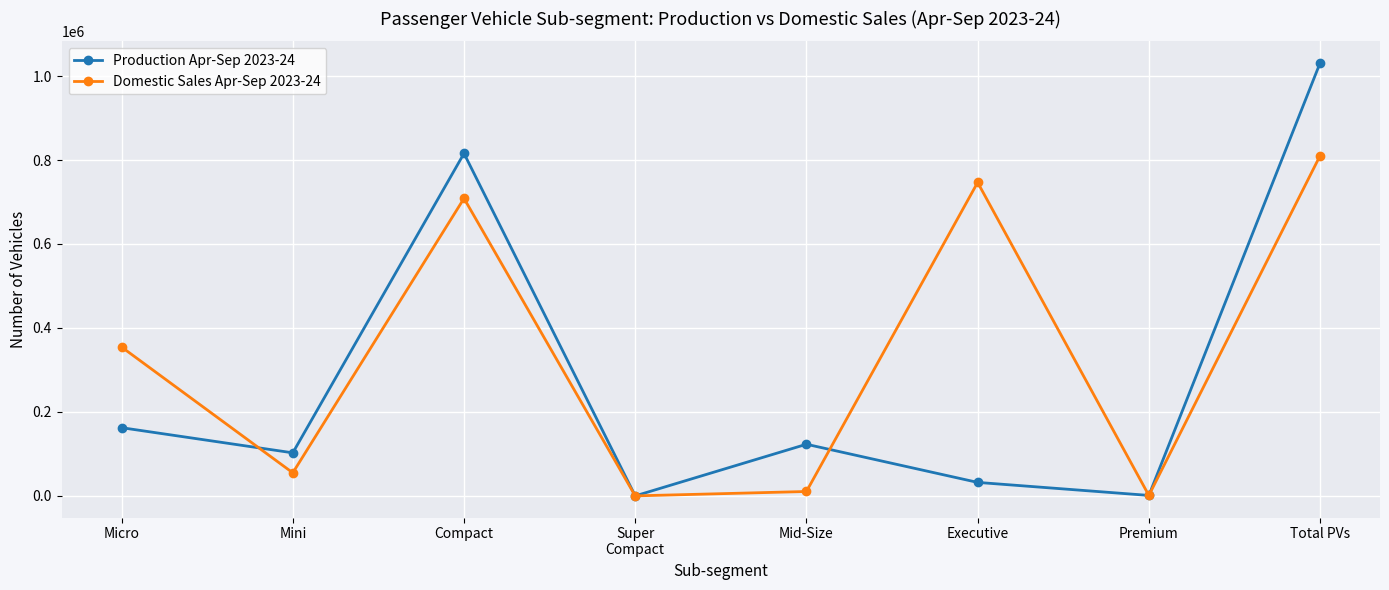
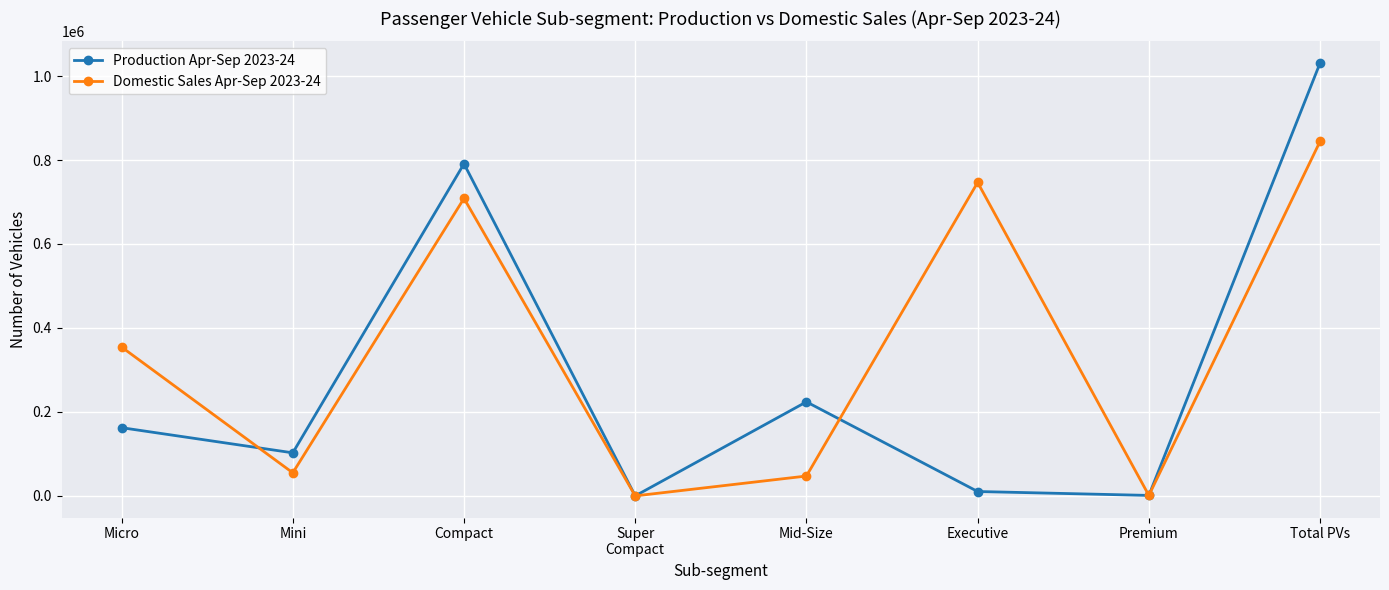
Production Apr-Sep 2023-24, Compact: 820000 -> 790000
Production Apr-Sep 2023-24, Mid-Size: 120000 -> 220000
Domestic Sales Apr-Sep 2023-24, Mid-Size: 10000 -> 50000
Production Apr-Sep 2023-24, Executive: 30000 -> 10000
Domestic Sales Apr-Sep 2023-24, Total PVs: 810000 -> 840000
